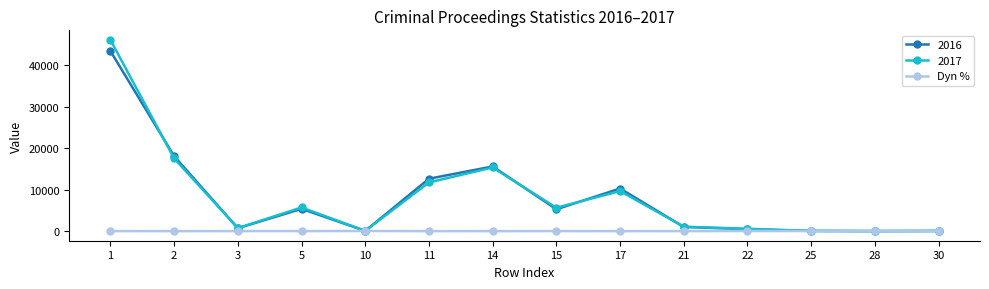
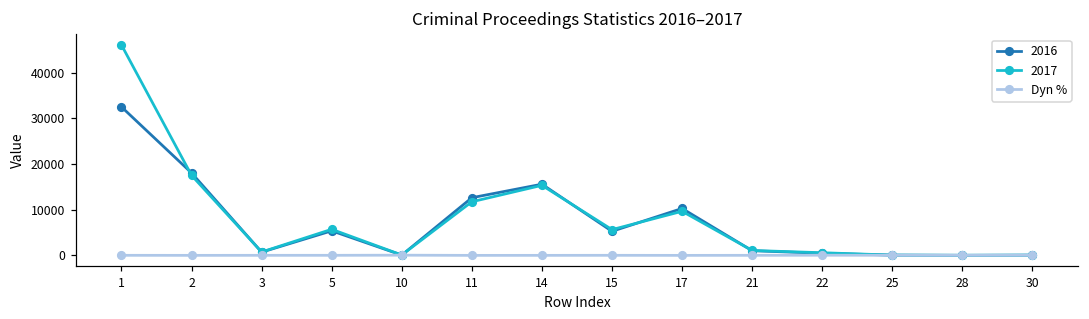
2016, 1: 43000 -> 33000
